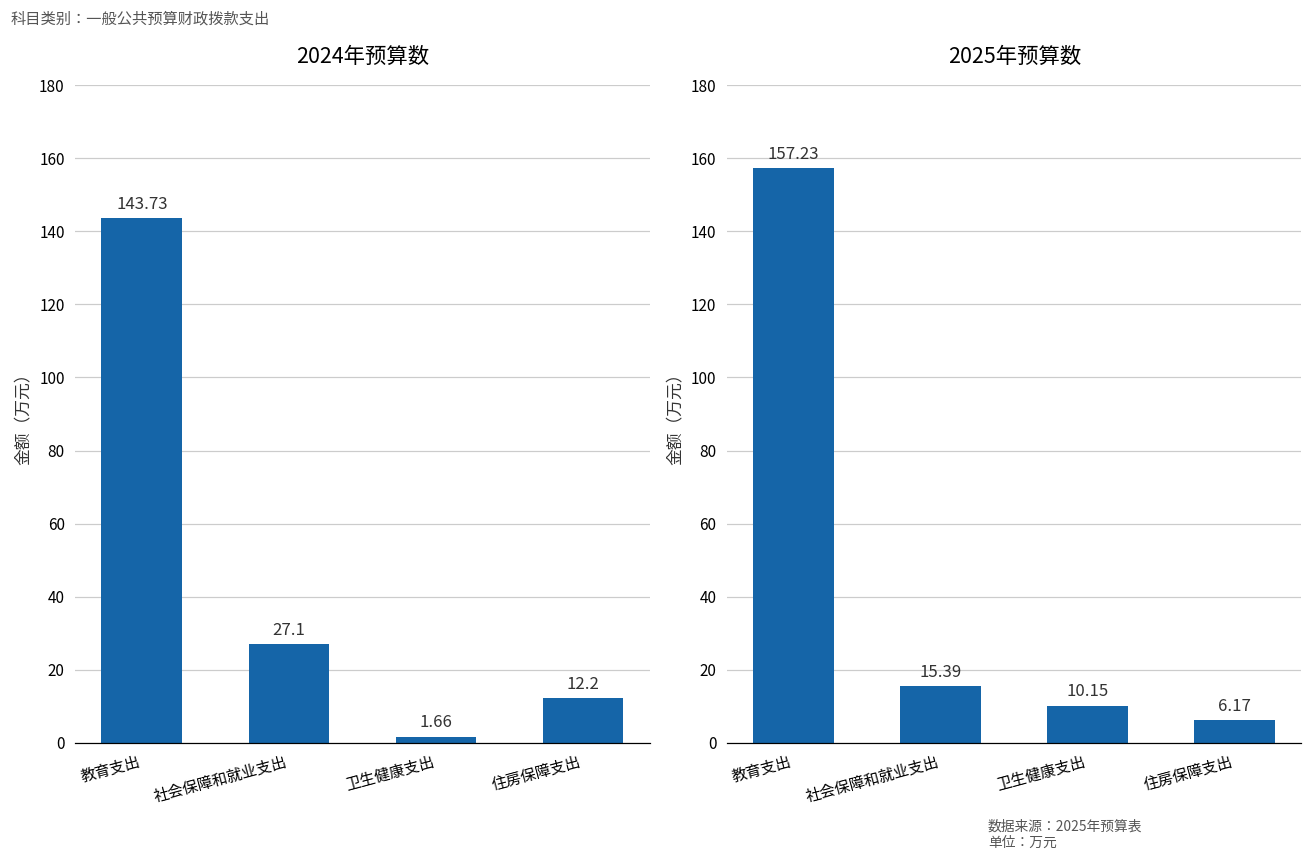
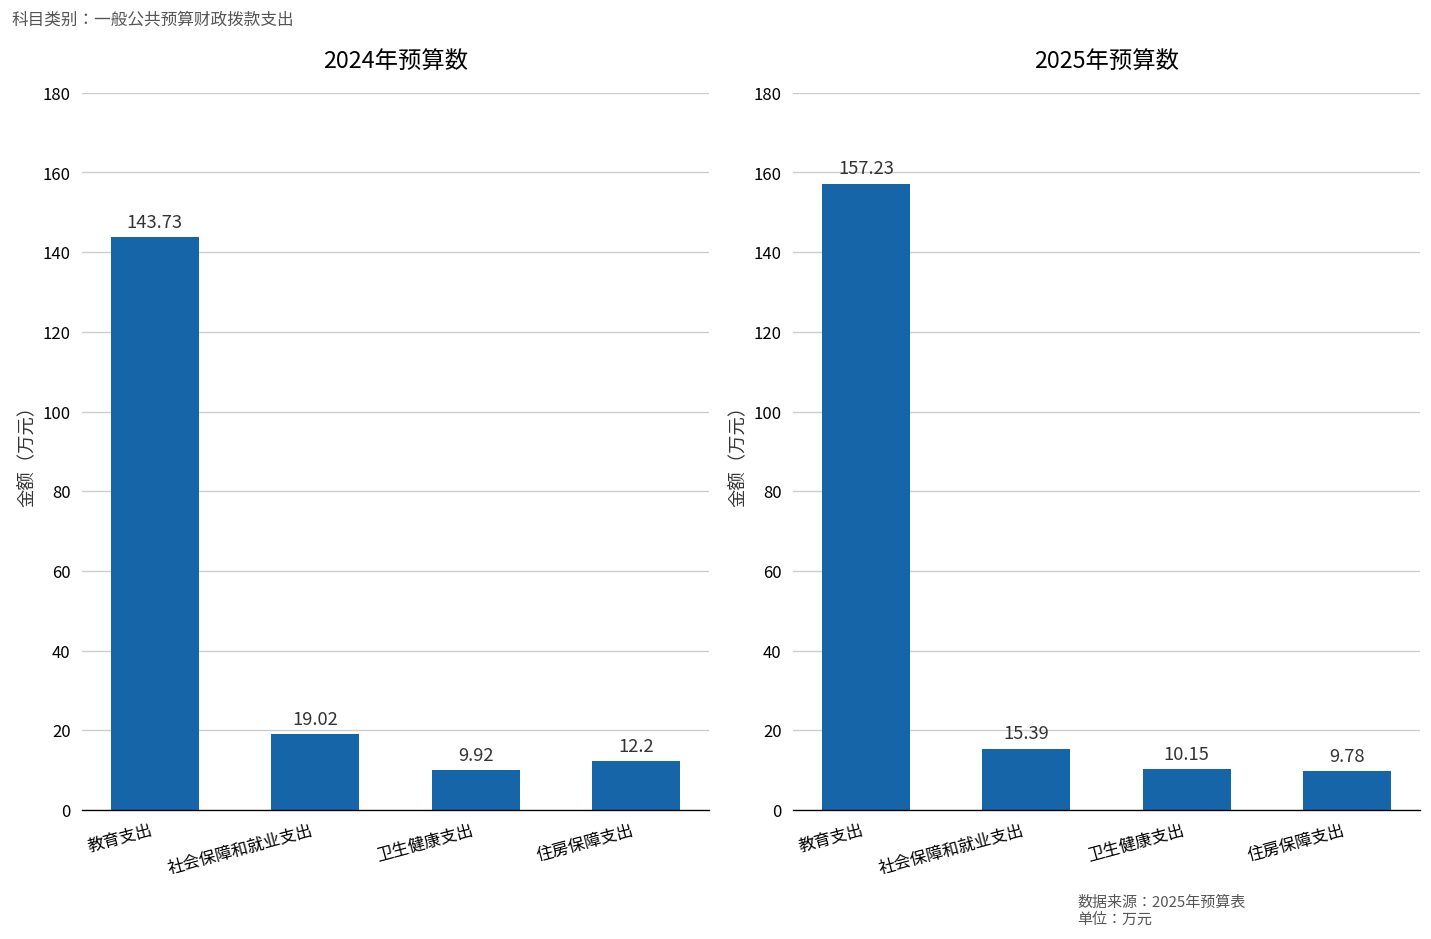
2024年预算数, 社会保障和就业支出: 27.1 -> 19.02
2024年预算数, 卫生健康支出: 1.66 -> 9.92
2025年预算数, 住房保障支出: 6.17 -> 9.78
